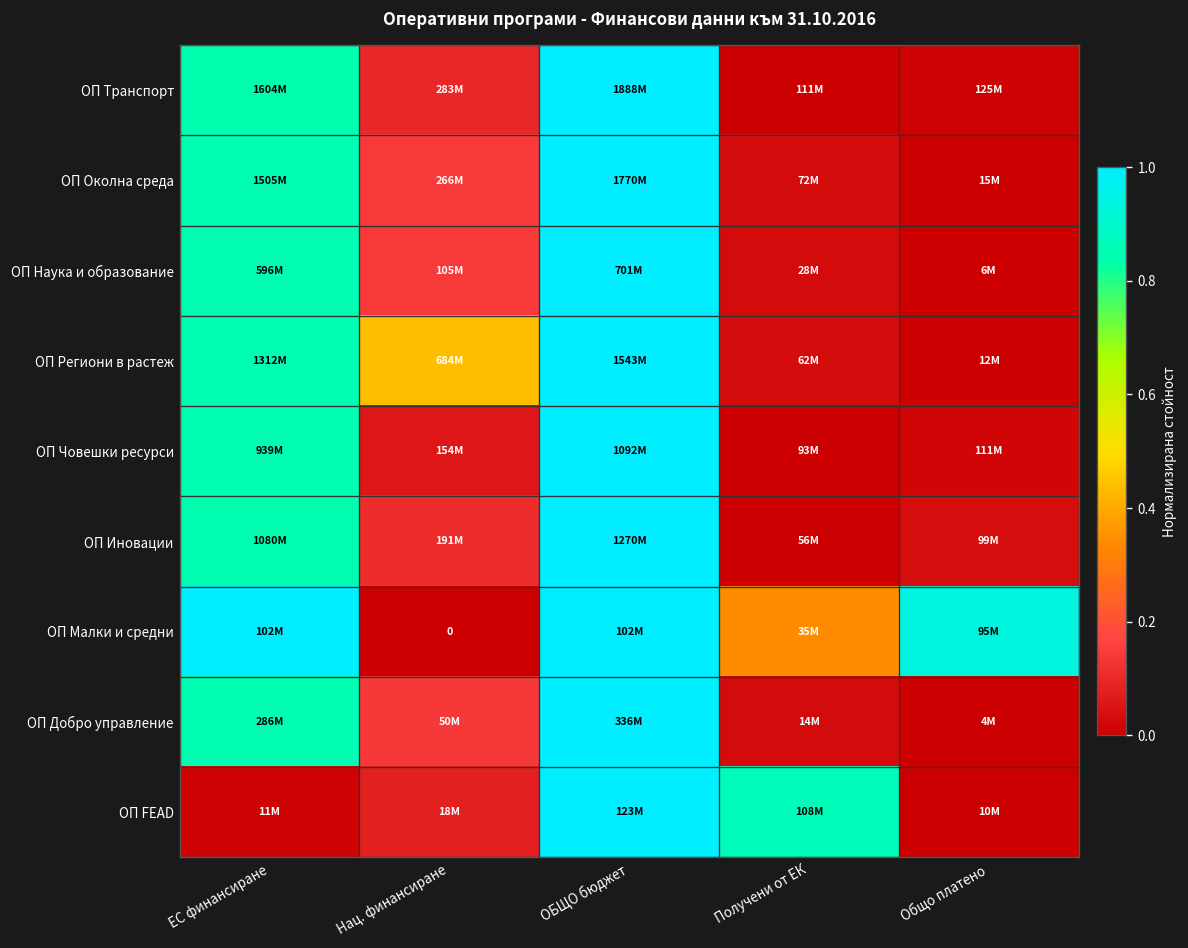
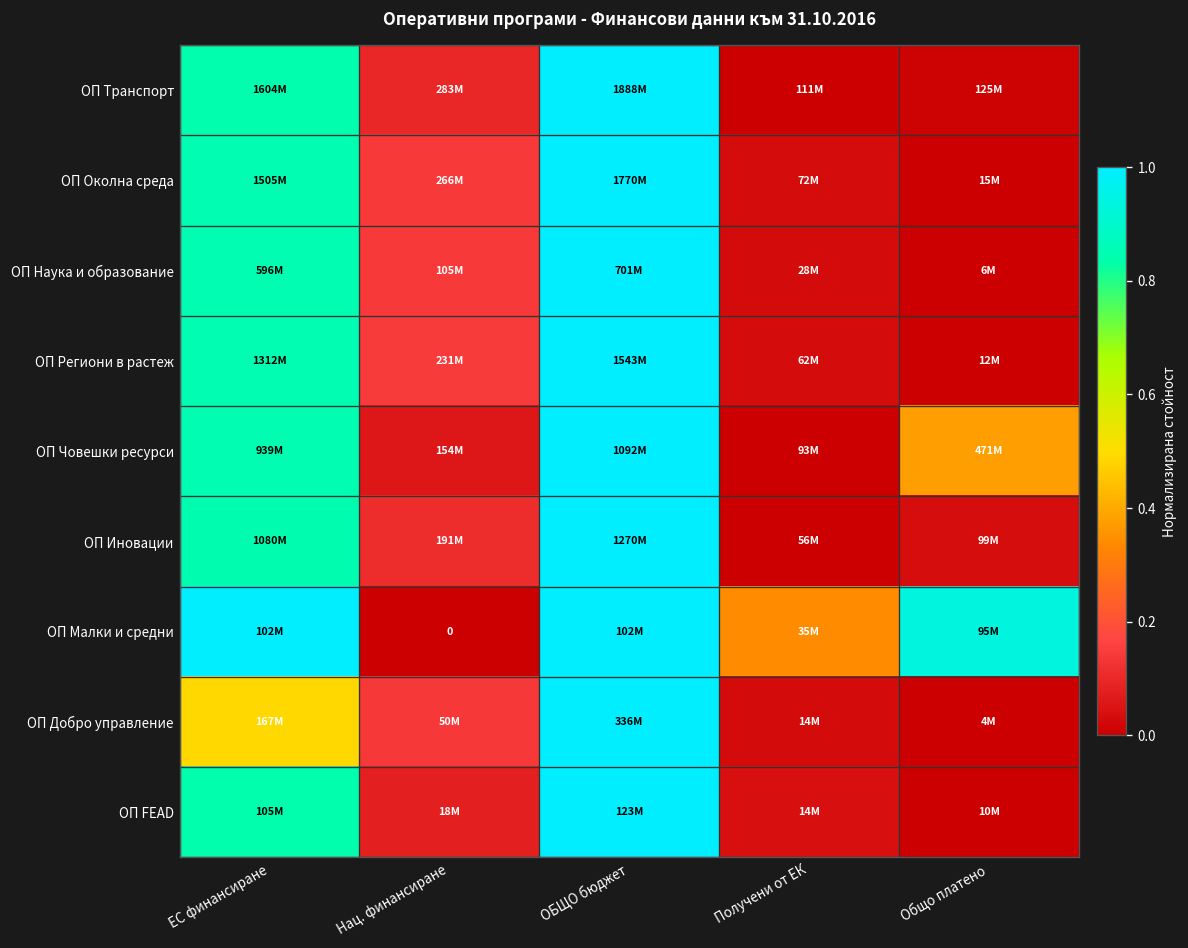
ОП Региони в растеж, Нац. финансиране: 684M -> 231M
ОП Човешки ресурси, Общо платено: 111M -> 471M
ОП Добро управление, ЕС финансиране: 286M -> 167M
ОП FEAD, ЕС финансиране: 11M -> 105M
ОП FEAD, Получени от ЕК: 108M -> 14M
